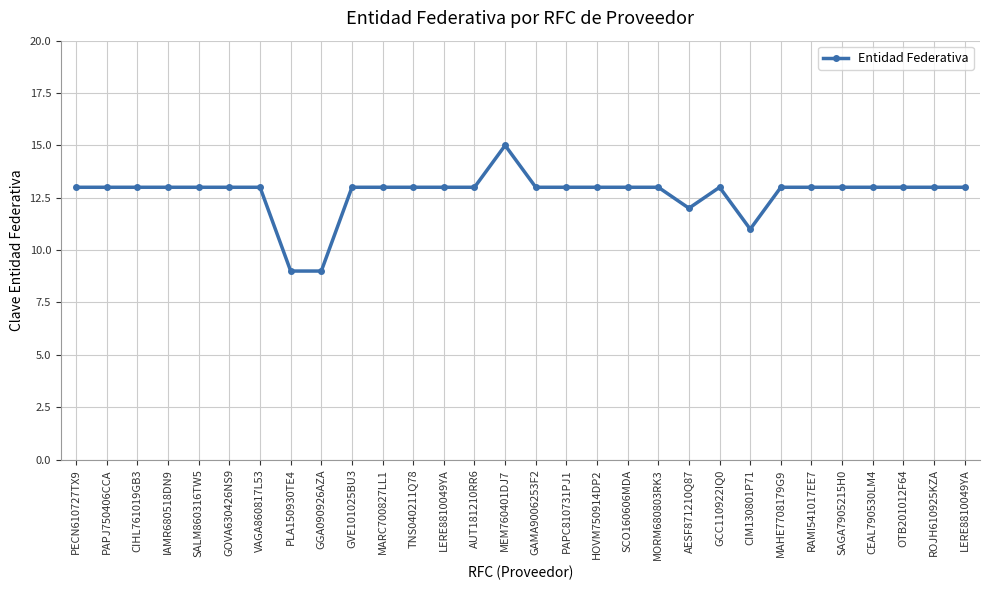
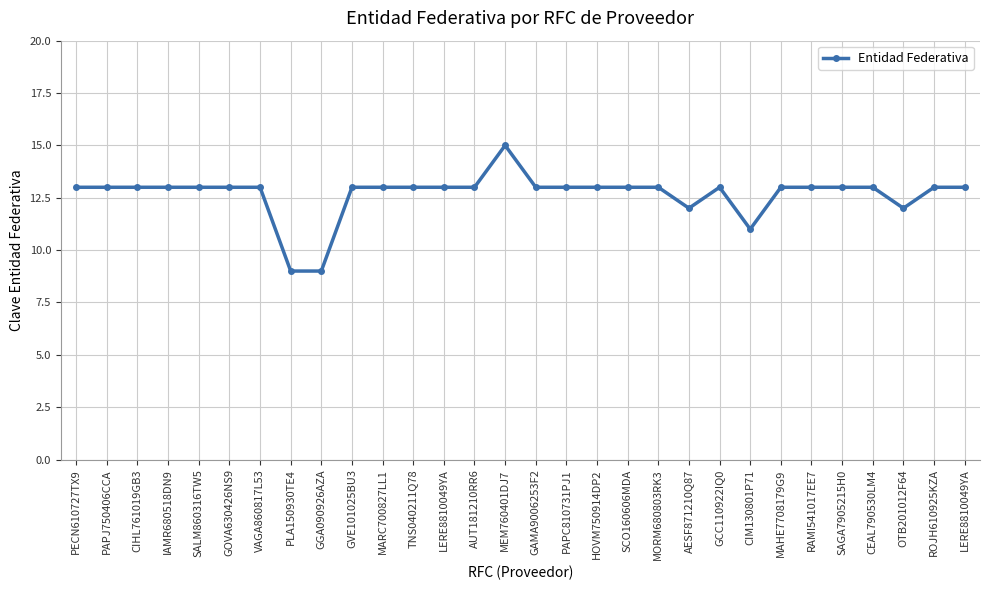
OTB201012F64: 13 -> 12
